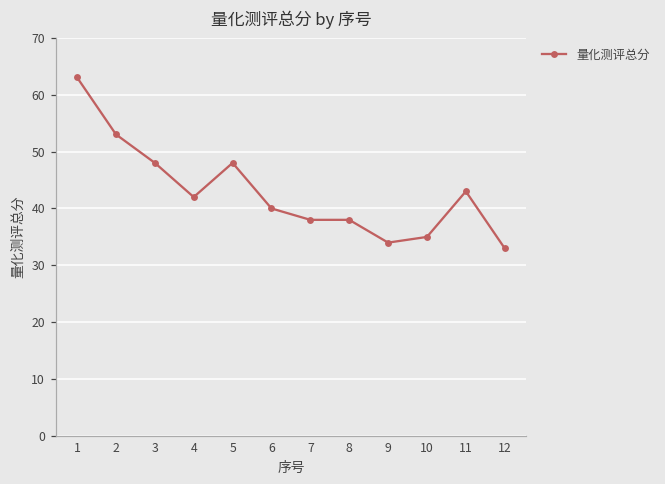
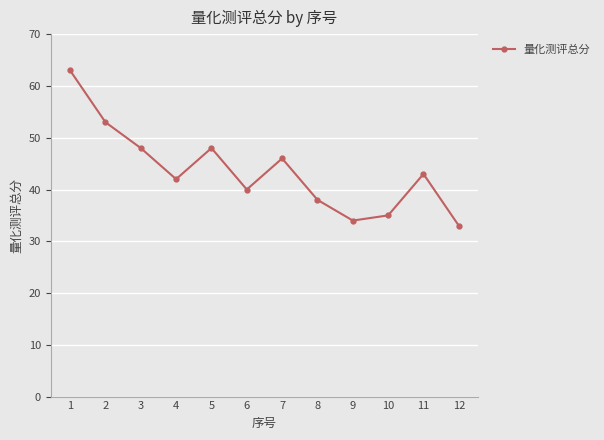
7: 38 -> 46
